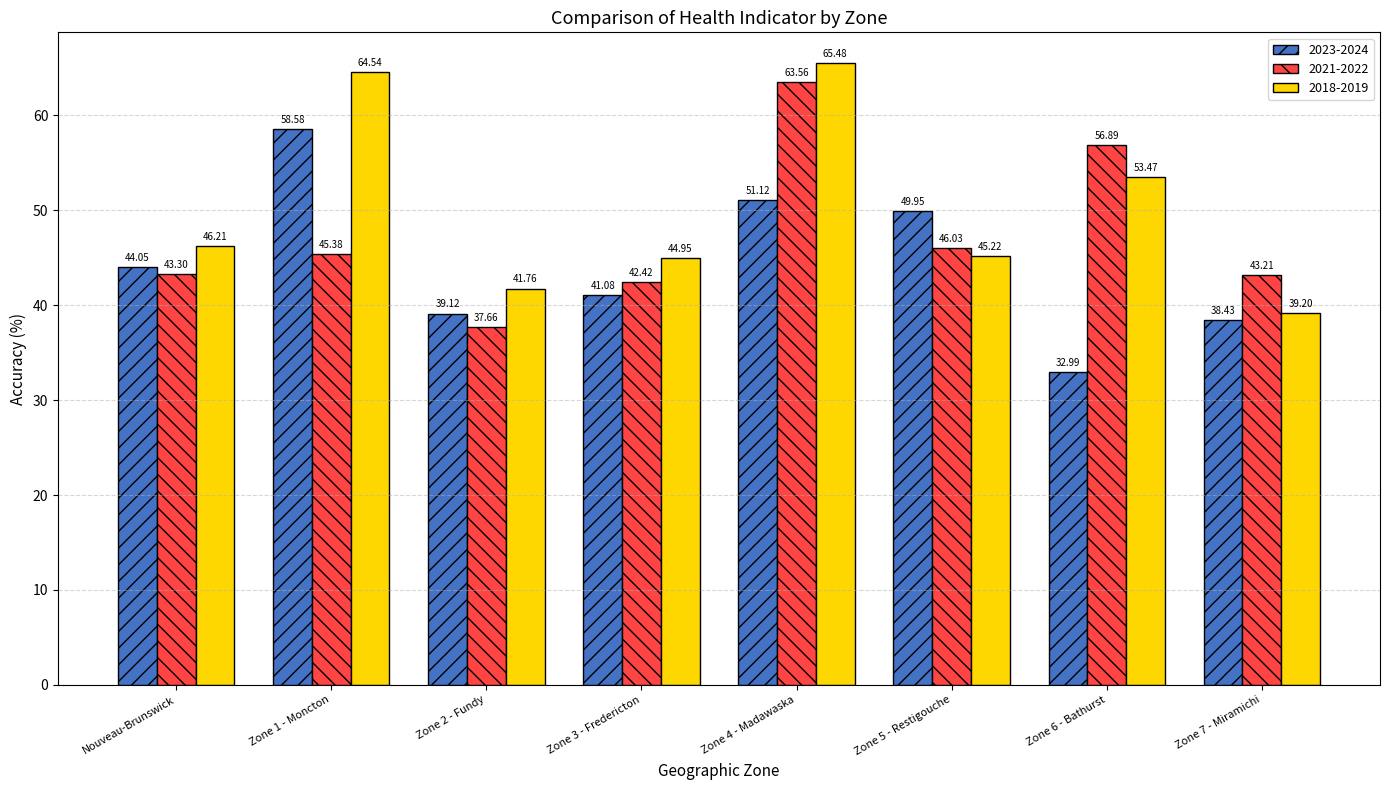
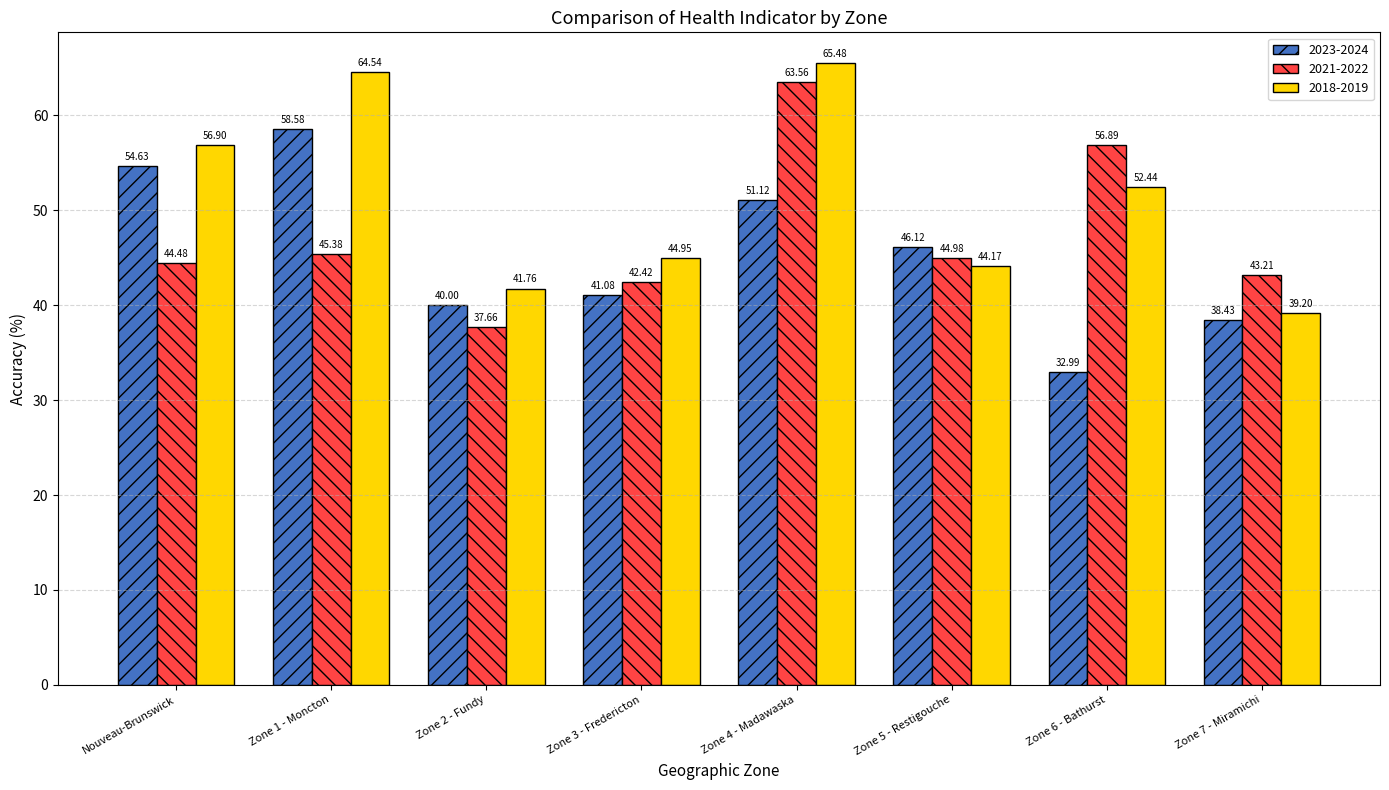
2023-2024, Nouveau-Brunswick: 44.05 -> 54.63
2021-2022, Nouveau-Brunswick: 43.30 -> 44.48
2018-2019, Nouveau-Brunswick: 46.21 -> 56.90
2023-2024, Zone 2 - Fundy: 39.12 -> 40.00
2023-2024, Zone 5 - Restigouche: 49.95 -> 46.12
2021-2022, Zone 5 - Restigouche: 46.03 -> 44.98
2018-2019, Zone 5 - Restigouche: 45.22 -> 44.17
2018-2019, Zone 6 - Bathurst: 53.47 -> 52.44
